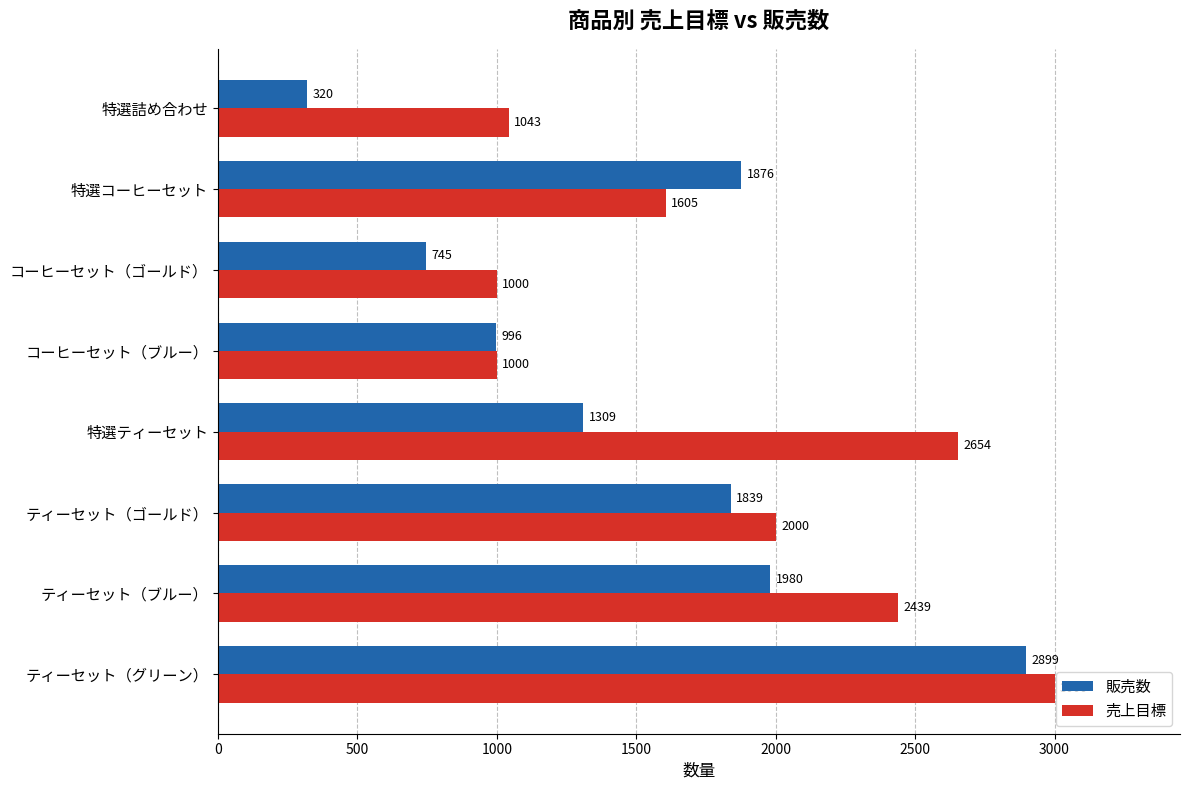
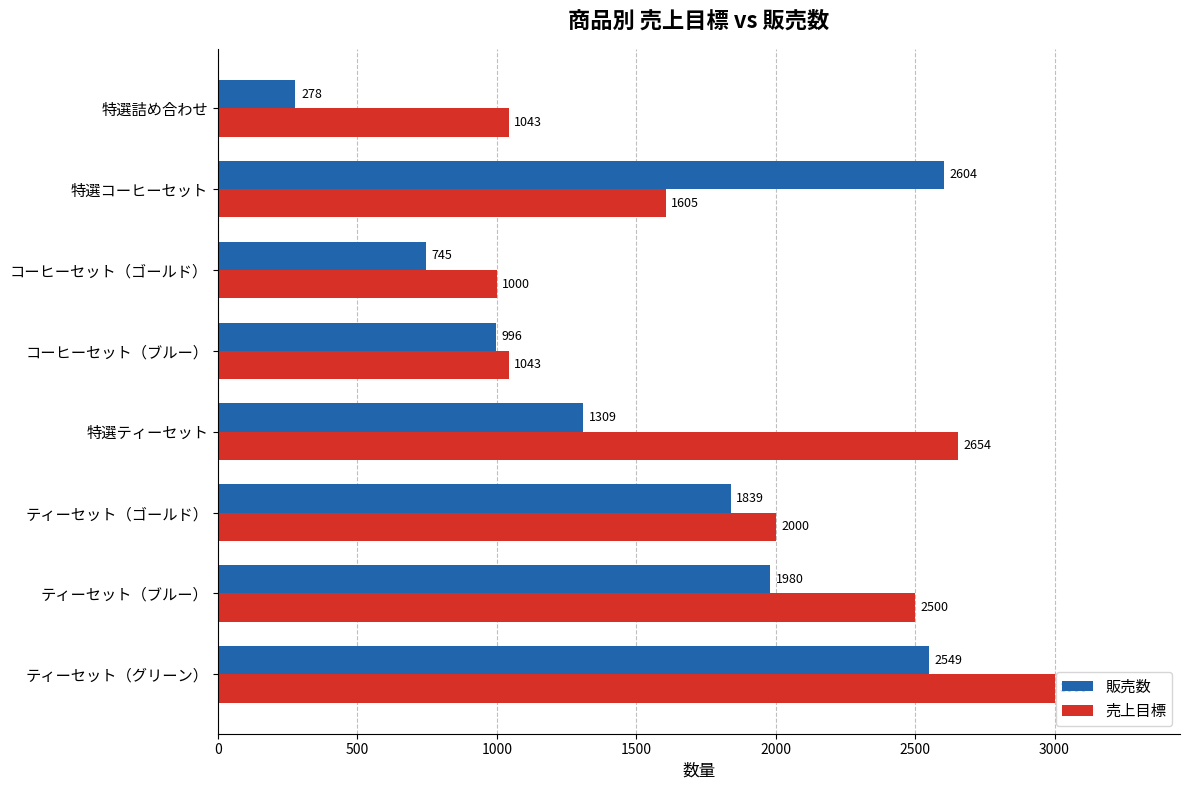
販売数, 特選詰め合わせ: 320 -> 278
販売数, 特選コーヒーセット: 1876 -> 2604
売上目標, コーヒーセット（ブルー）: 1000 -> 1043
売上目標, ティーセット（ブルー）: 2439 -> 2500
販売数, ティーセット（グリーン）: 2899 -> 2549
